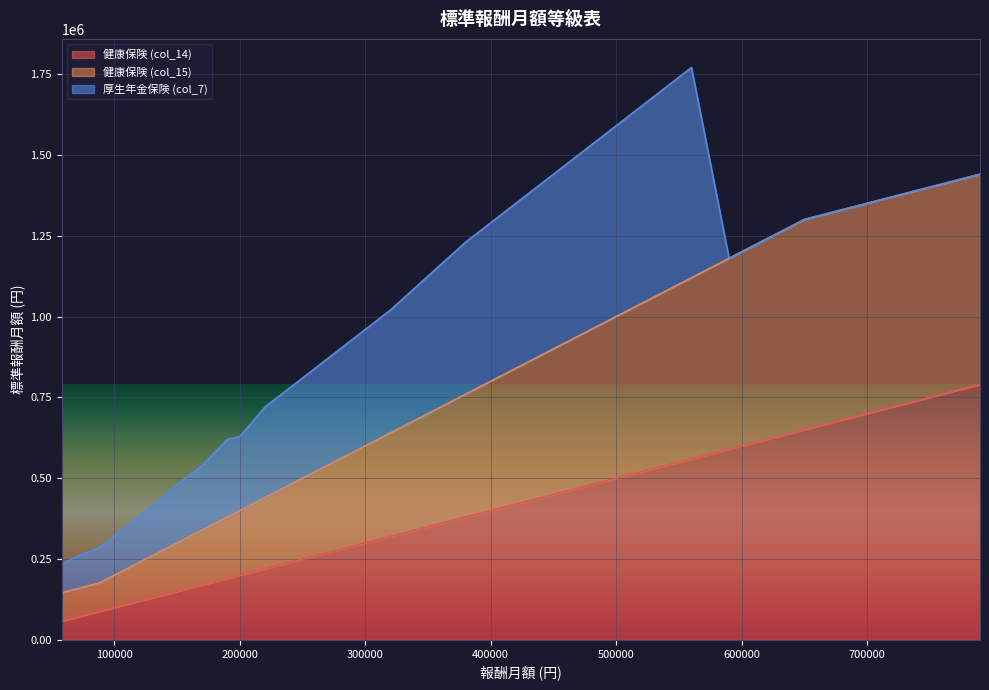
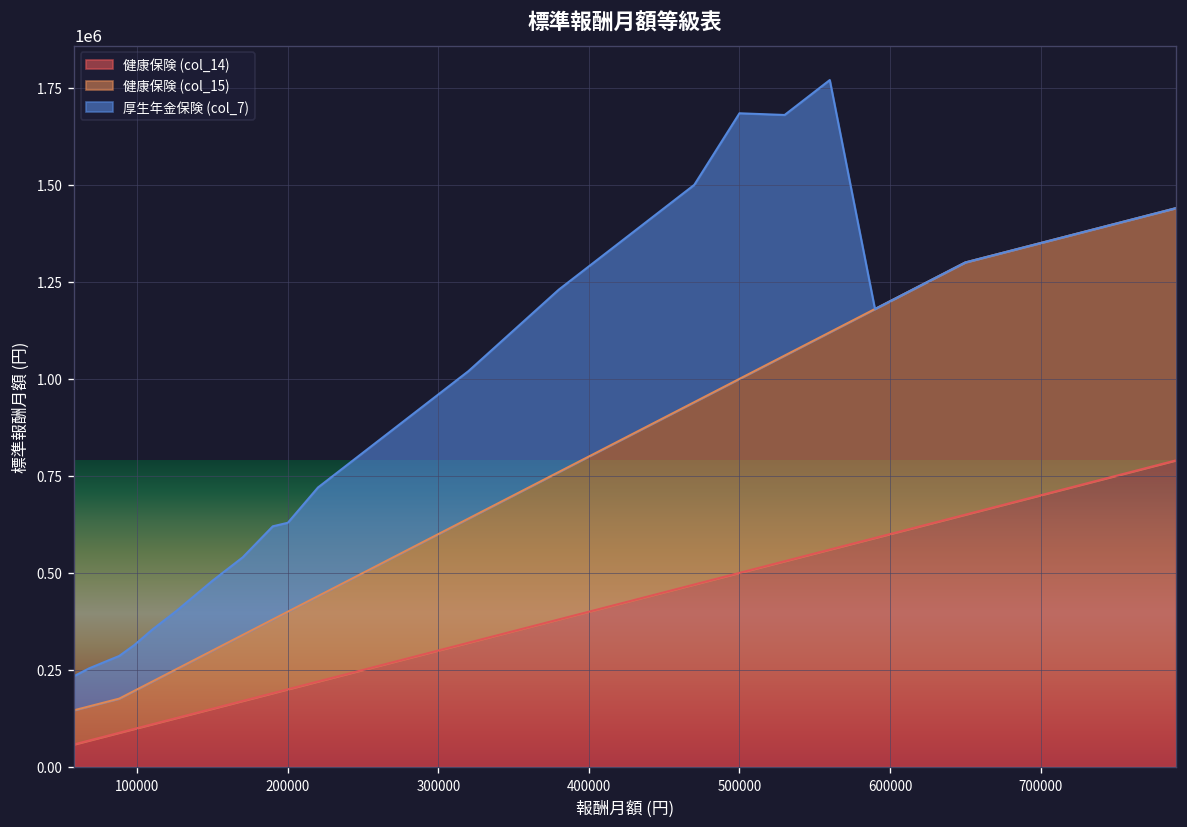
厚生年金保険 (col_7), 500000: 590000 -> 680000
